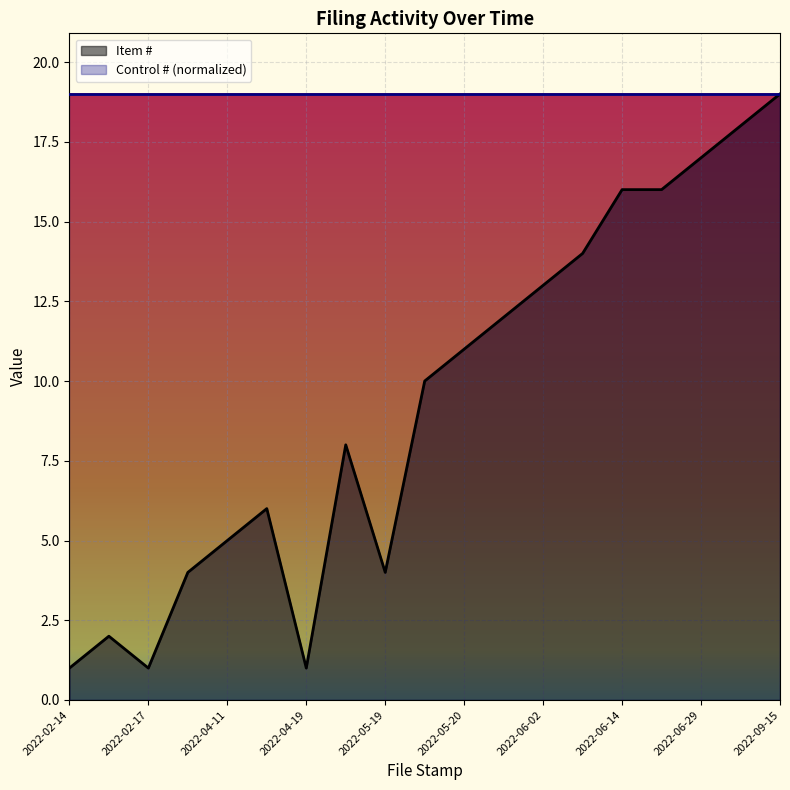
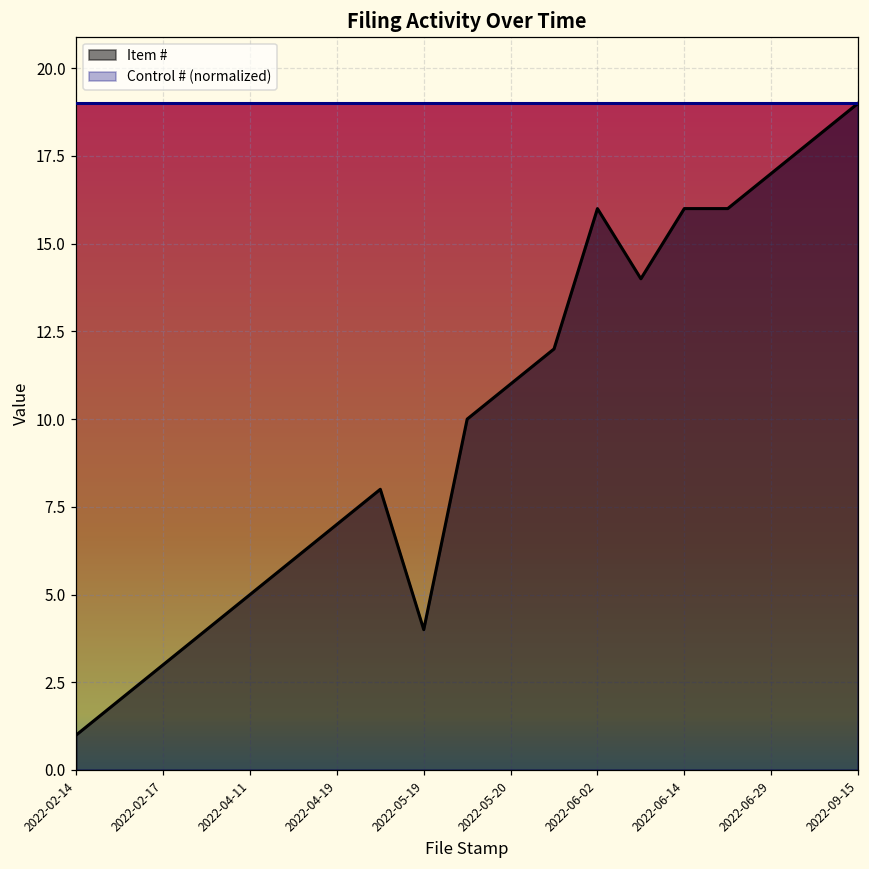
Item #, 2022-02-17: 1 -> 3
Item #, 2022-04-19: 1 -> 7
Item #, 2022-06-02: 13 -> 16
